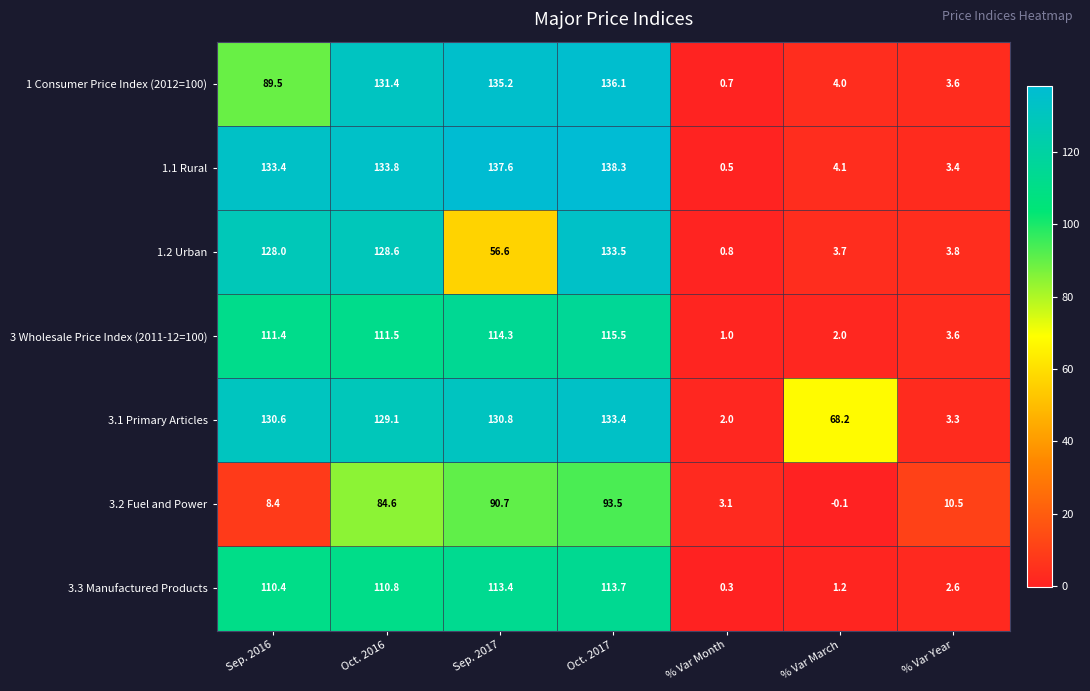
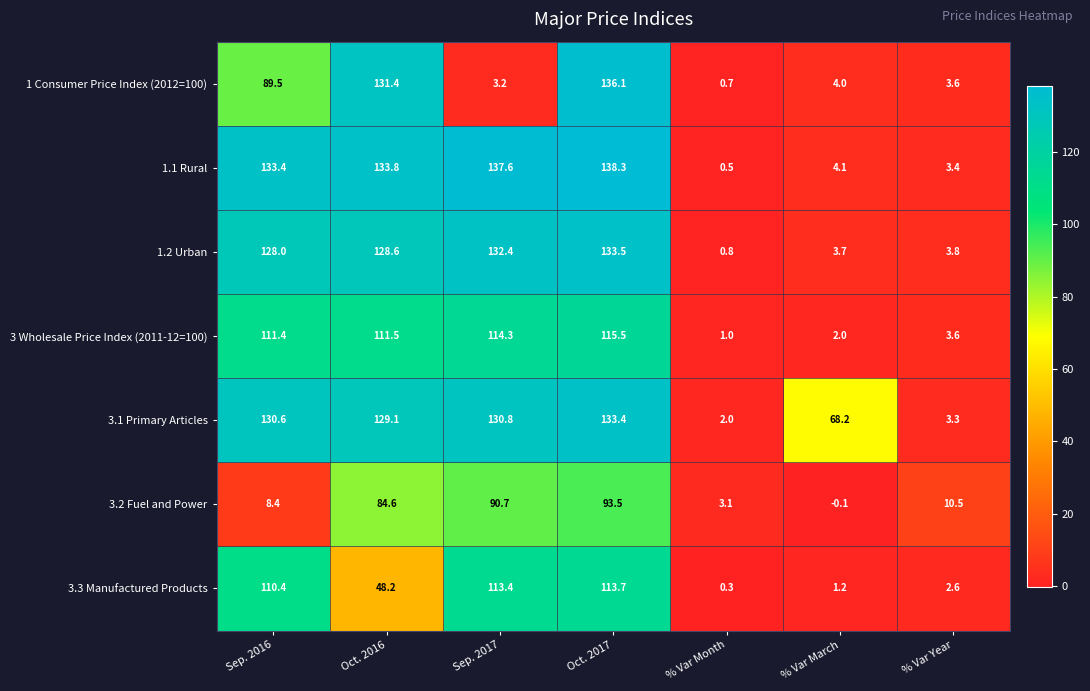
1 Consumer Price Index (2012=100), Sep. 2017: 135.2 -> 3.2
1.2 Urban, Sep. 2017: 56.6 -> 132.4
3.3 Manufactured Products, Oct. 2016: 110.8 -> 48.2
